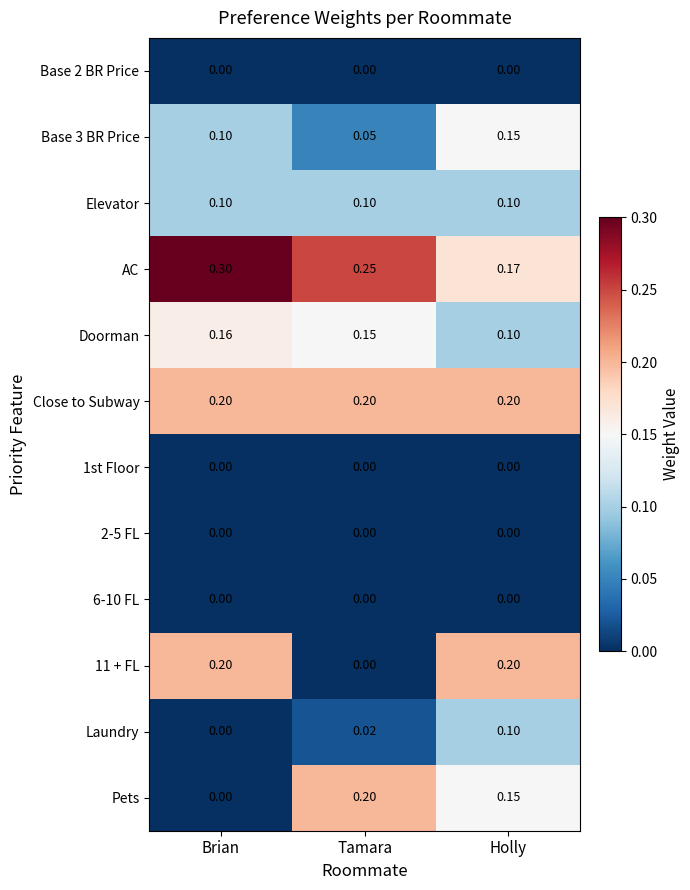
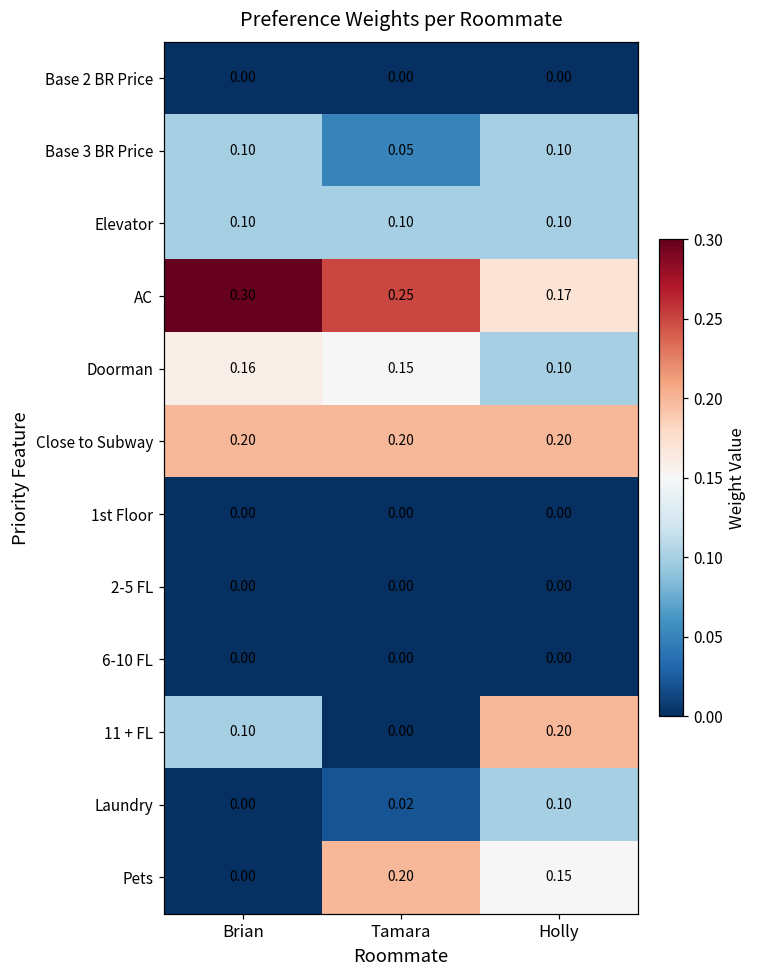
Base 3 BR Price, Holly: 0.15 -> 0.10
11 + FL, Brian: 0.20 -> 0.10
